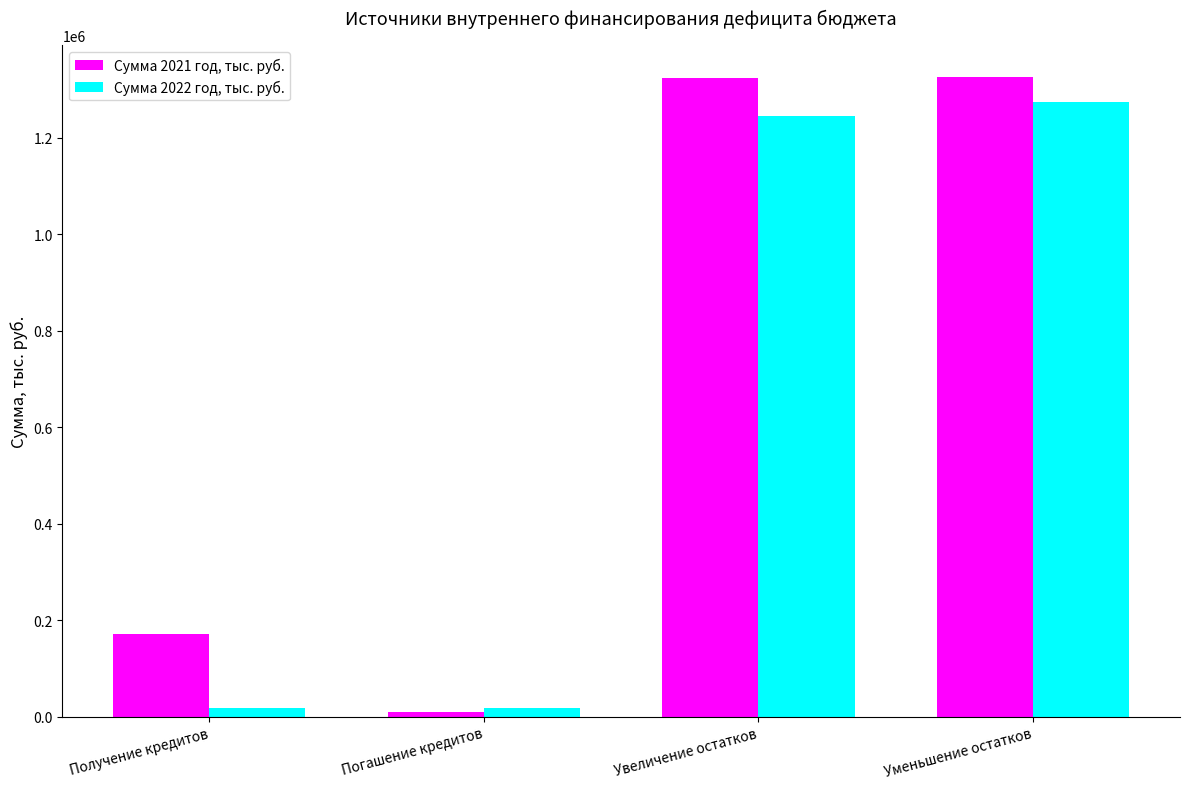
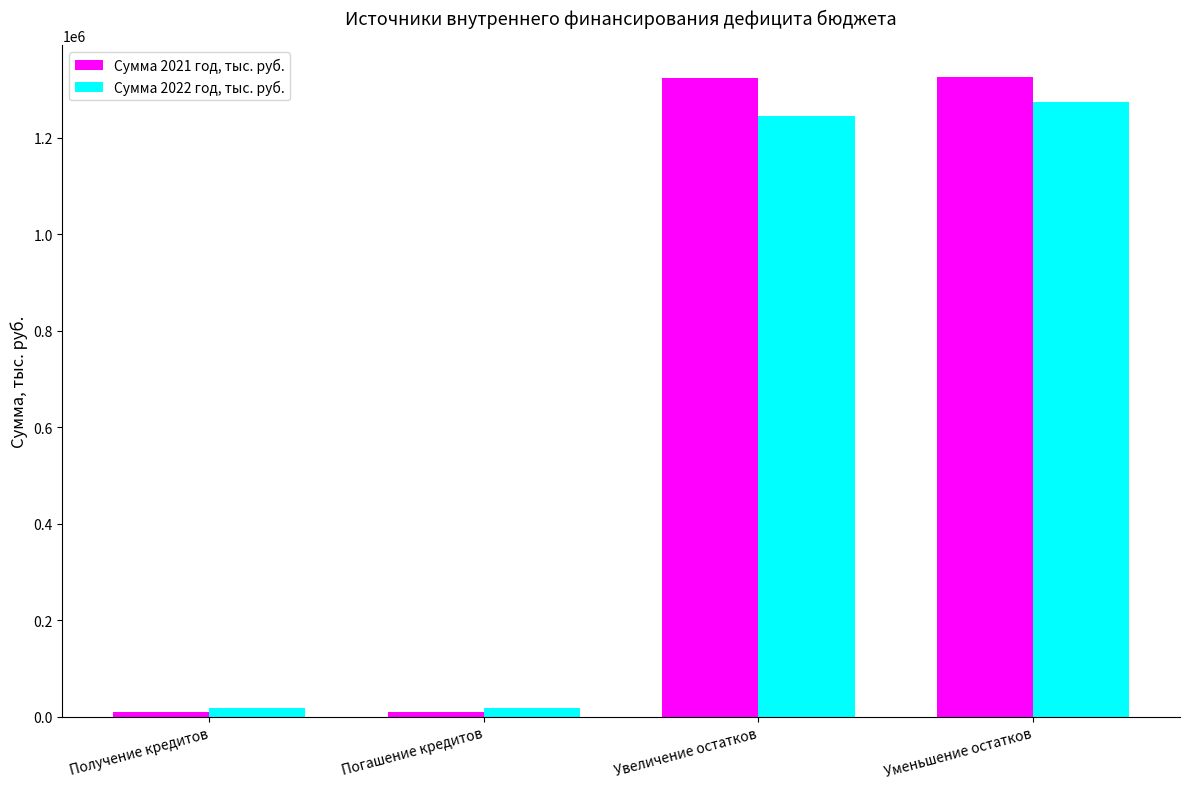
Сумма 2021 год, тыс. руб., Получение кредитов: 170000 -> 10000
